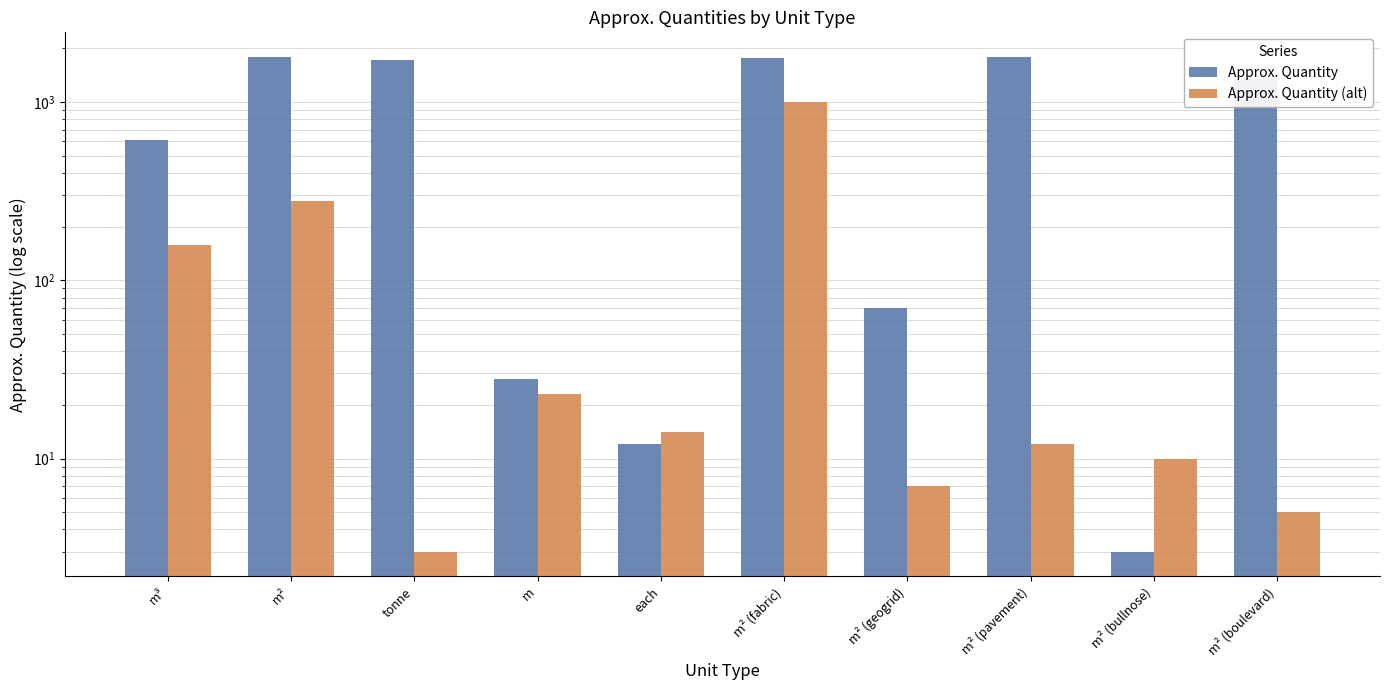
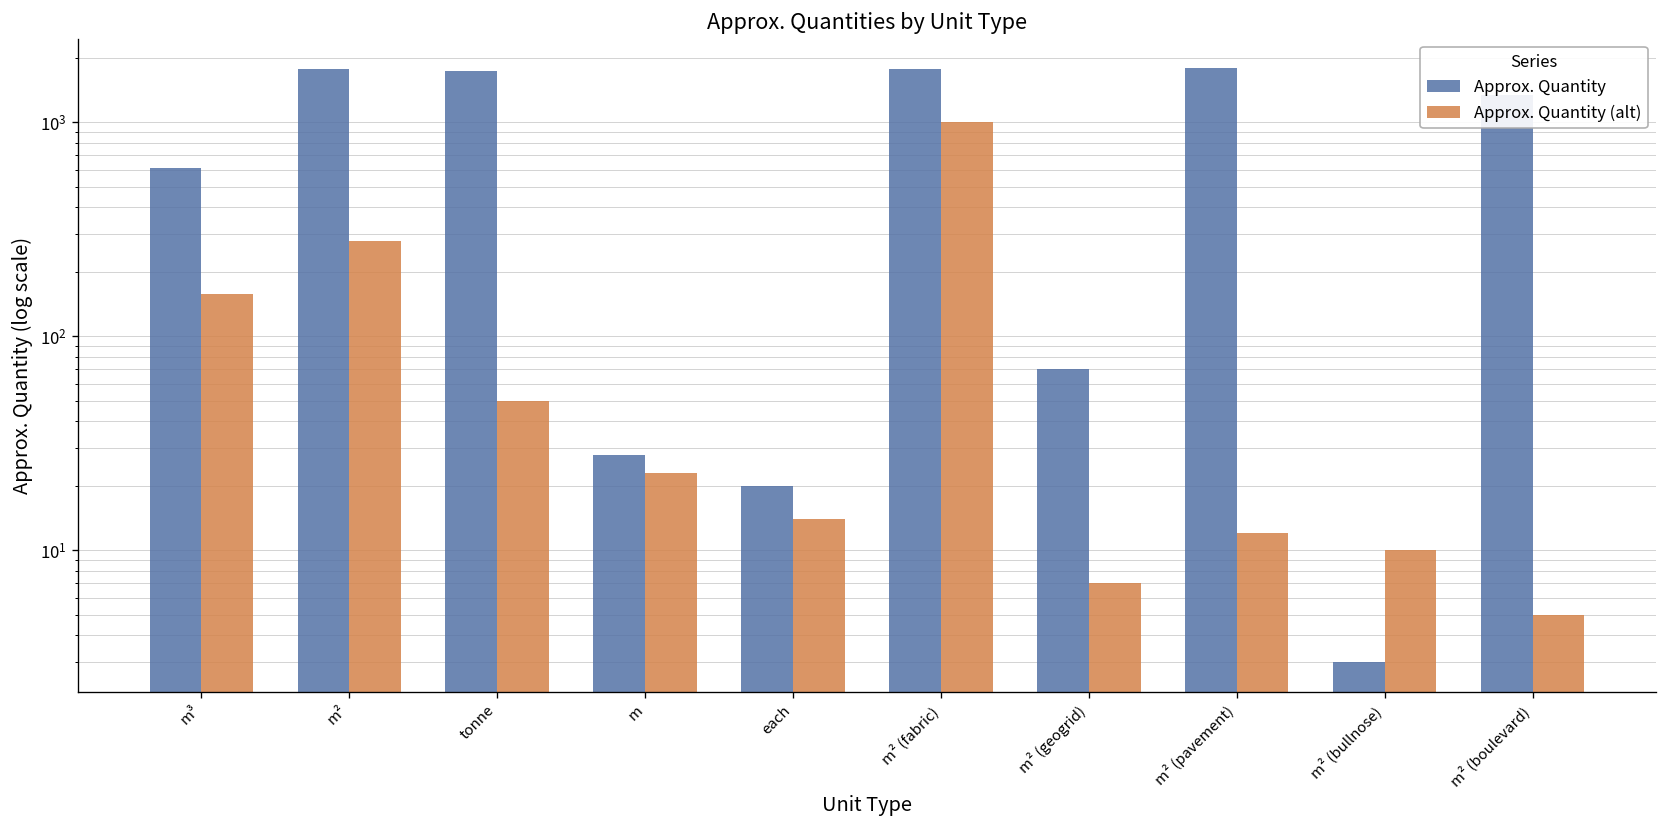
Approx. Quantity (alt), tonne: 3 -> 50
Approx. Quantity, each: 12 -> 20
